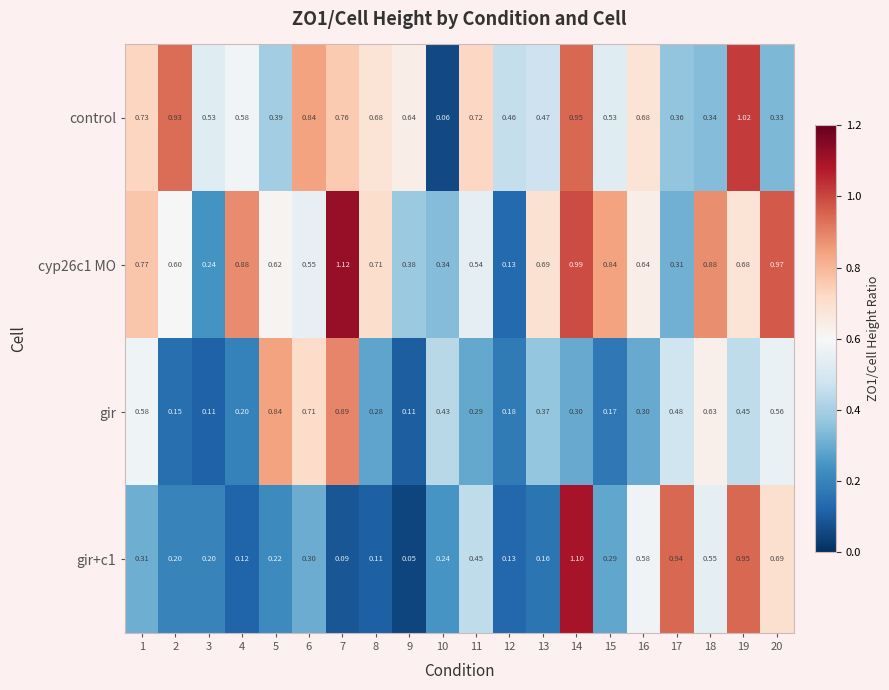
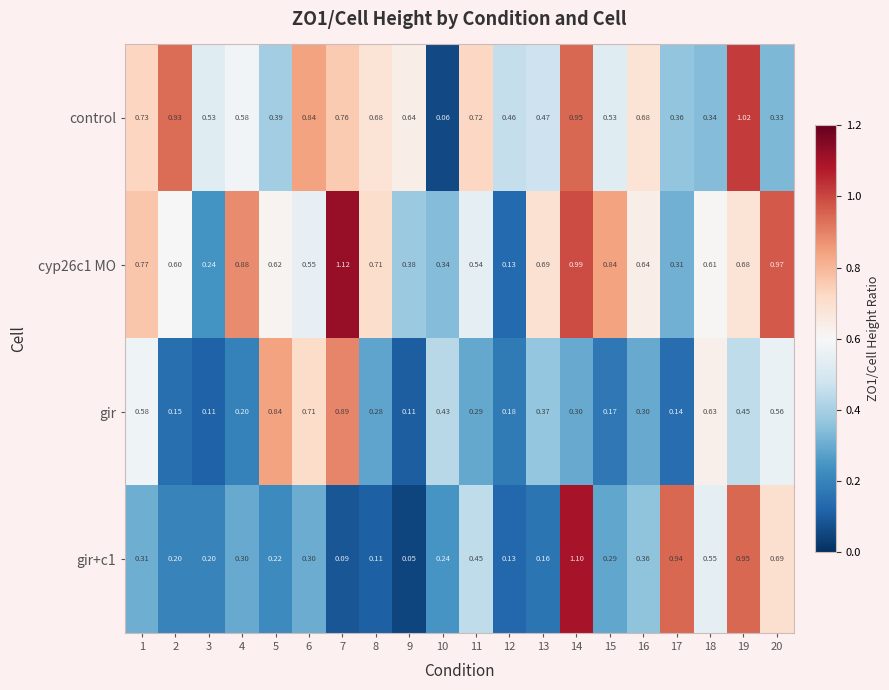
cyp26c1 MO, 18: 0.88 -> 0.61
gir, 17: 0.48 -> 0.14
gir+c1, 4: 0.12 -> 0.30
gir+c1, 16: 0.58 -> 0.36
